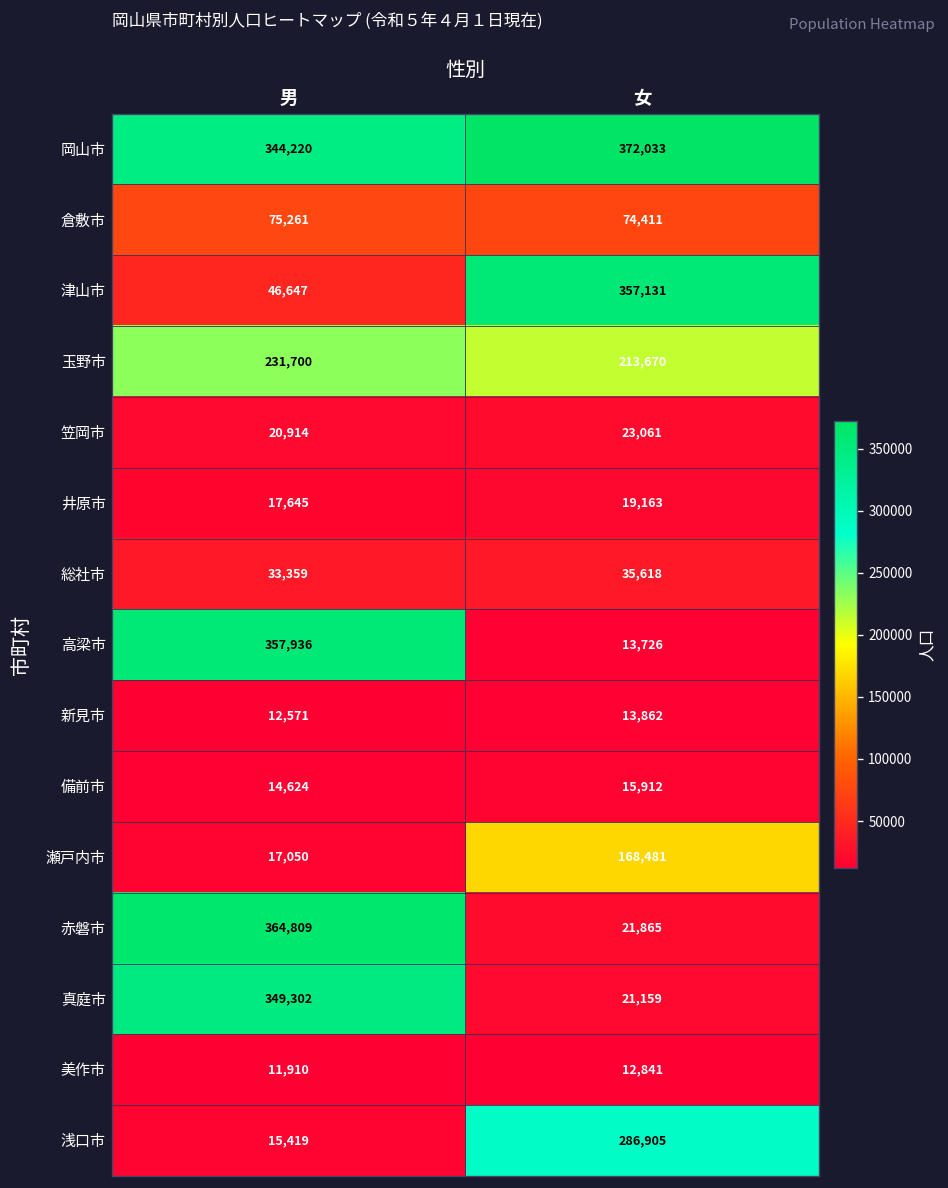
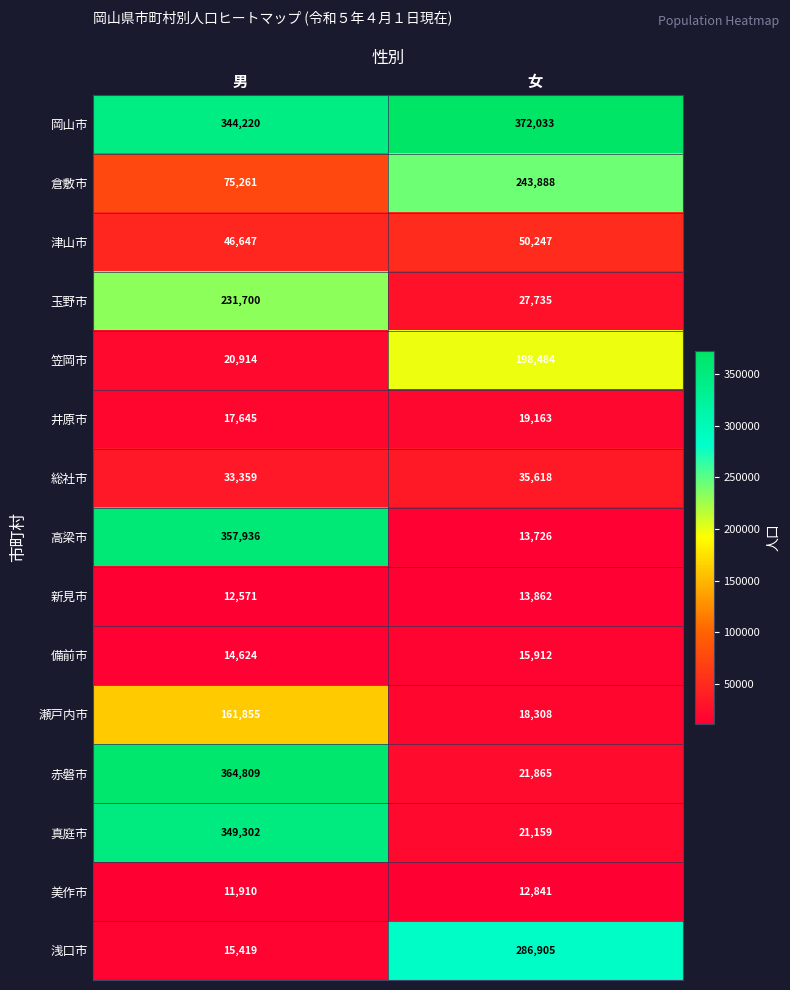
倉敷市, 女: 74,411 -> 243,888
津山市, 女: 357,131 -> 50,247
玉野市, 女: 213,670 -> 27,735
笠岡市, 女: 23,061 -> 198,484
瀬戸内市, 男: 17,050 -> 161,855
瀬戸内市, 女: 168,481 -> 18,308
